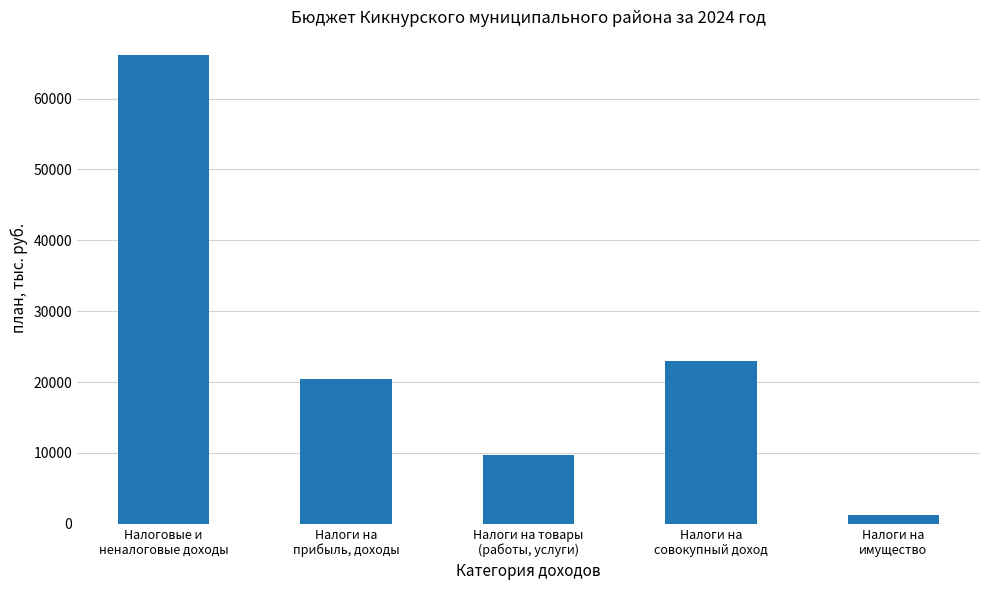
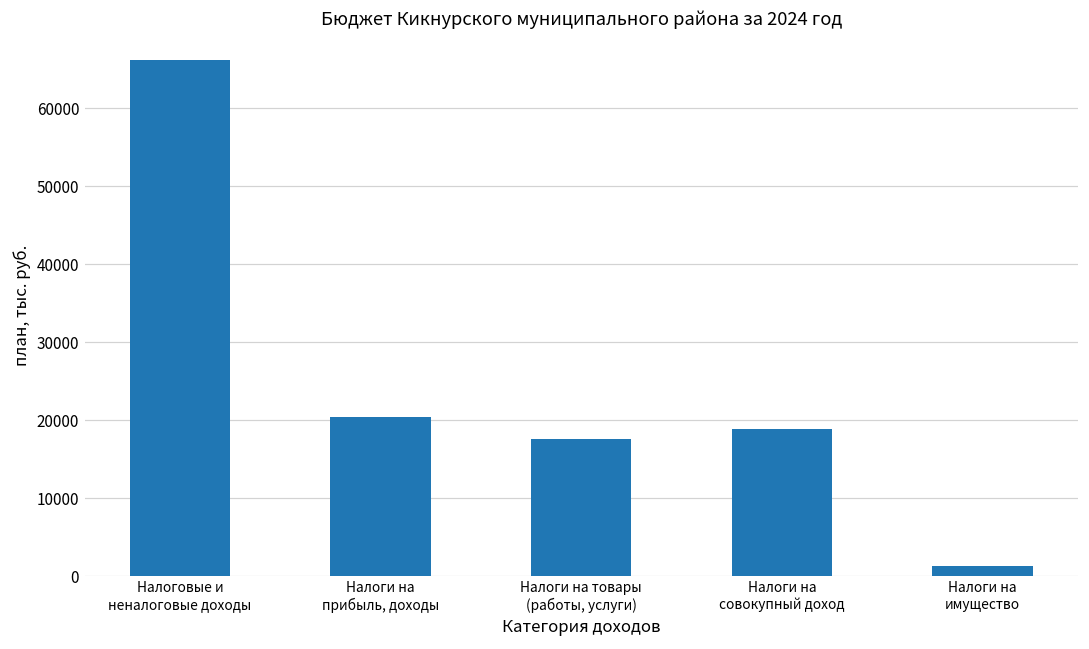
Налоги на товары (работы, услуги): 10000 -> 18000
Налоги на совокупный доход: 23000 -> 19000
